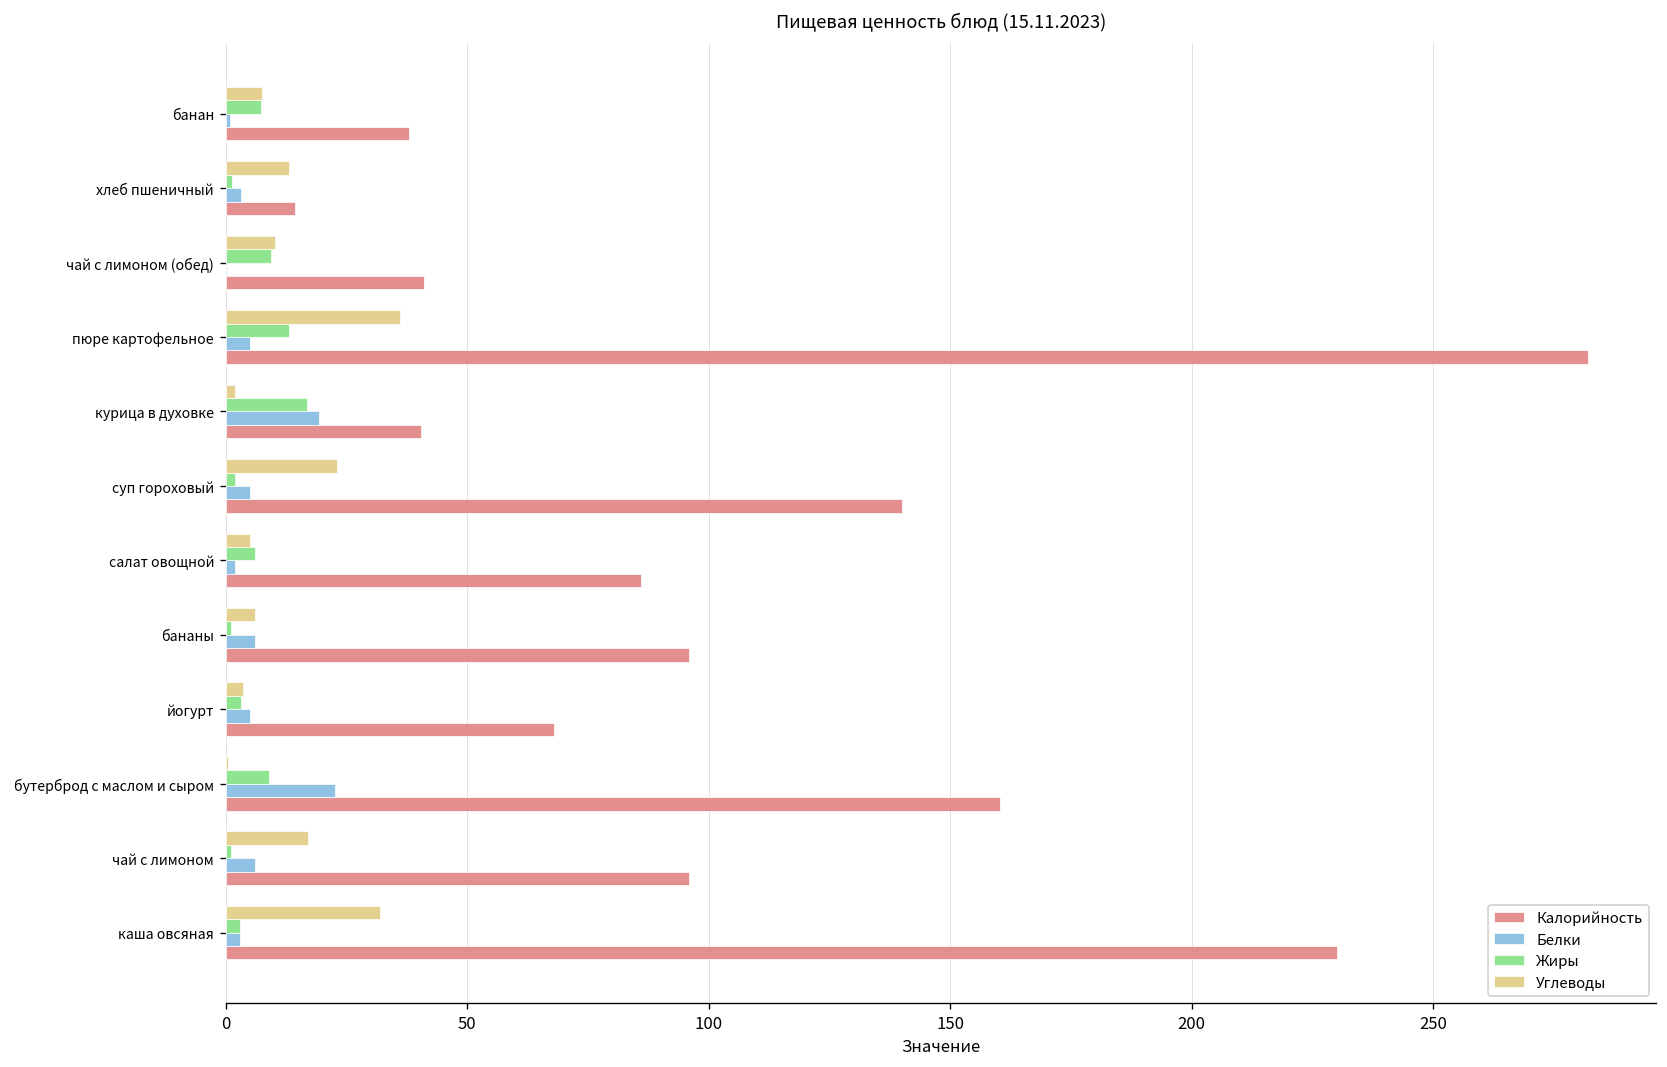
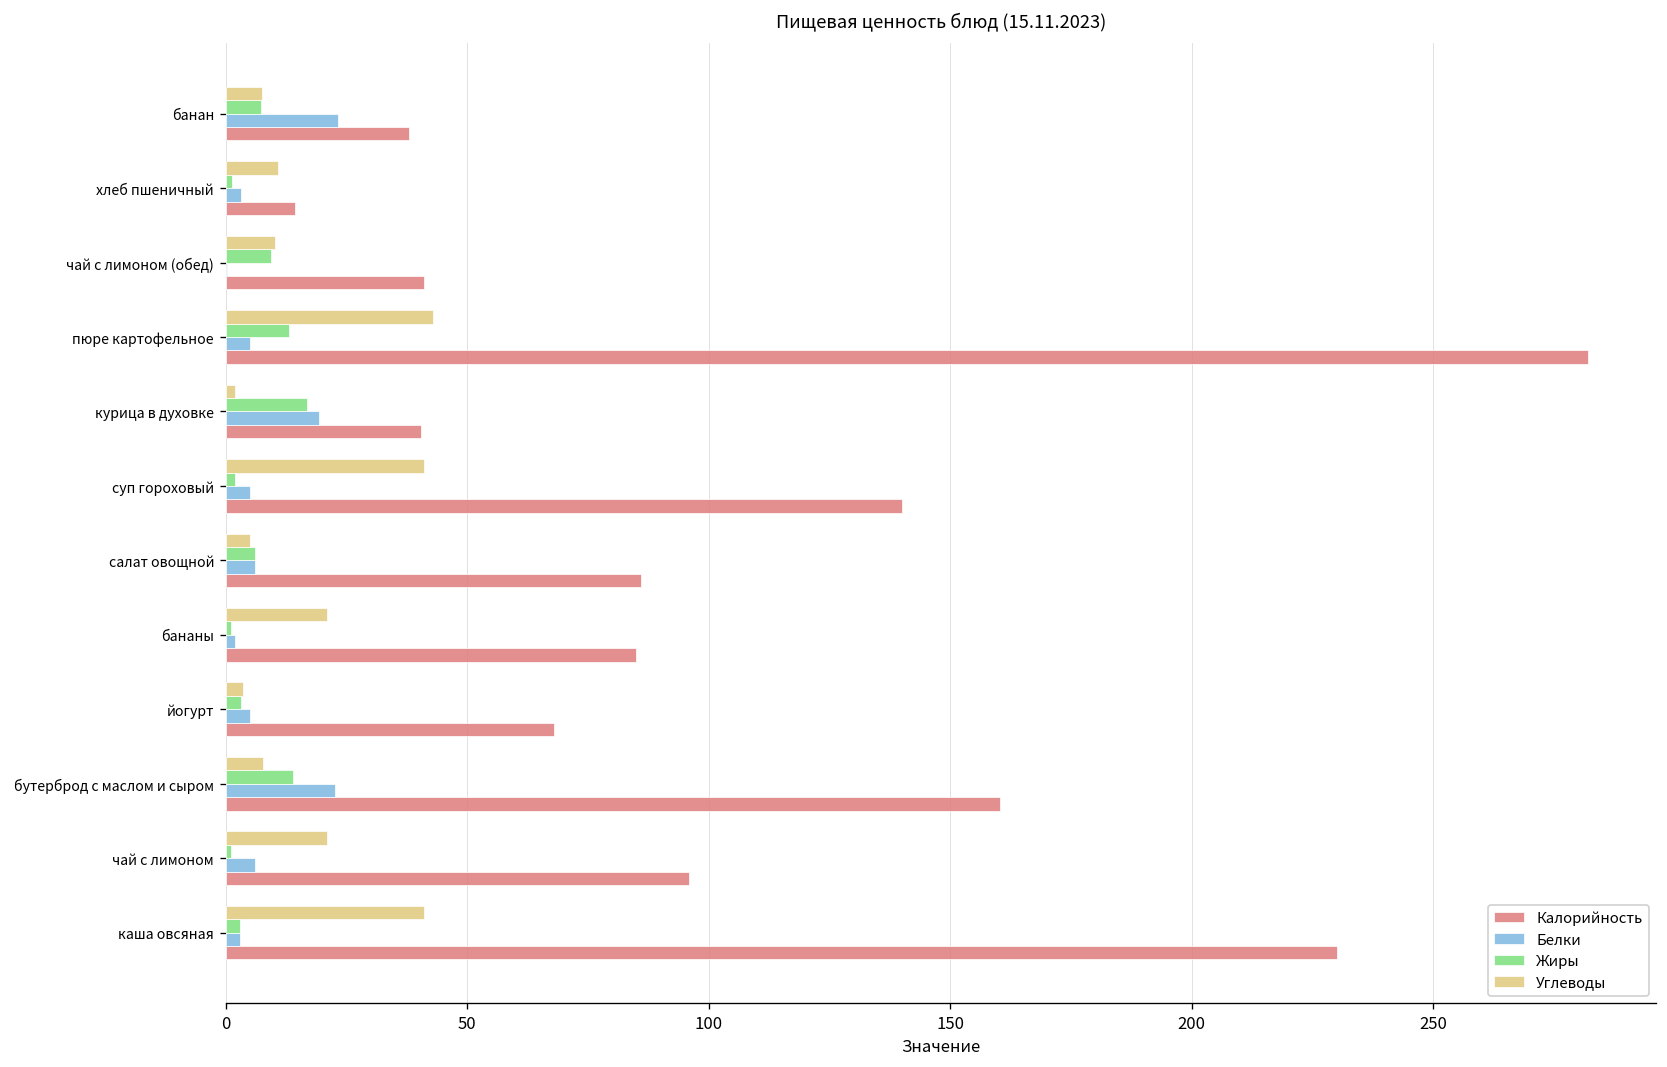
Белки, банан: 1 -> 23
Углеводы, хлеб пшеничный: 13 -> 11
Углеводы, пюре картофельное: 36 -> 43
Углеводы, суп гороховый: 23 -> 41
Белки, салат овощной: 2 -> 6
Углеводы, бананы: 6 -> 21
Белки, бананы: 6 -> 2
Калорийность, бананы: 96 -> 85
Углеводы, бутерброд с маслом и сыром: 0 -> 8
Жиры, бутерброд с маслом и сыром: 9 -> 14
Углеводы, чай с лимоном: 17 -> 21
Углеводы, каша овсяная: 32 -> 41
